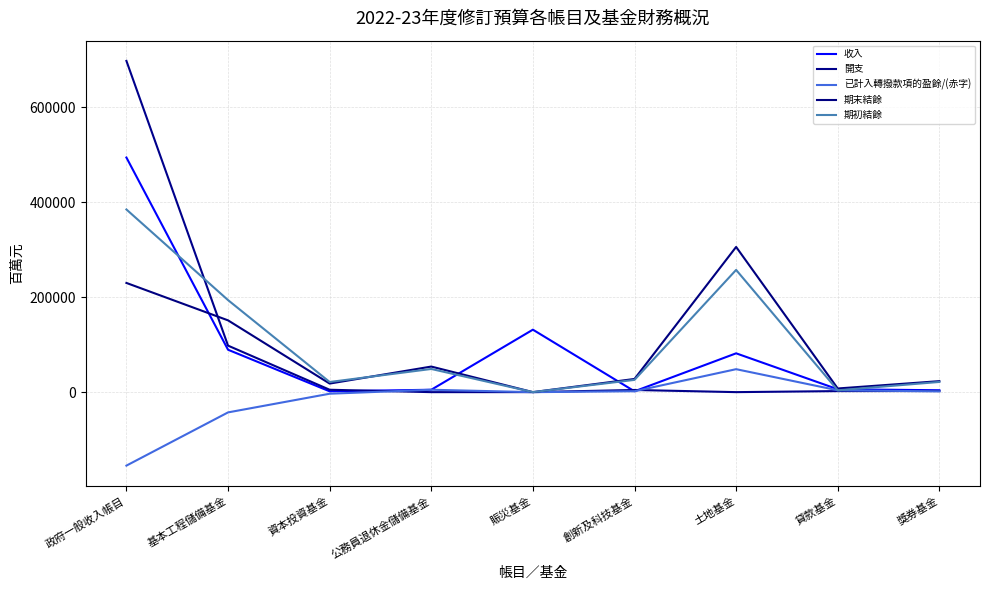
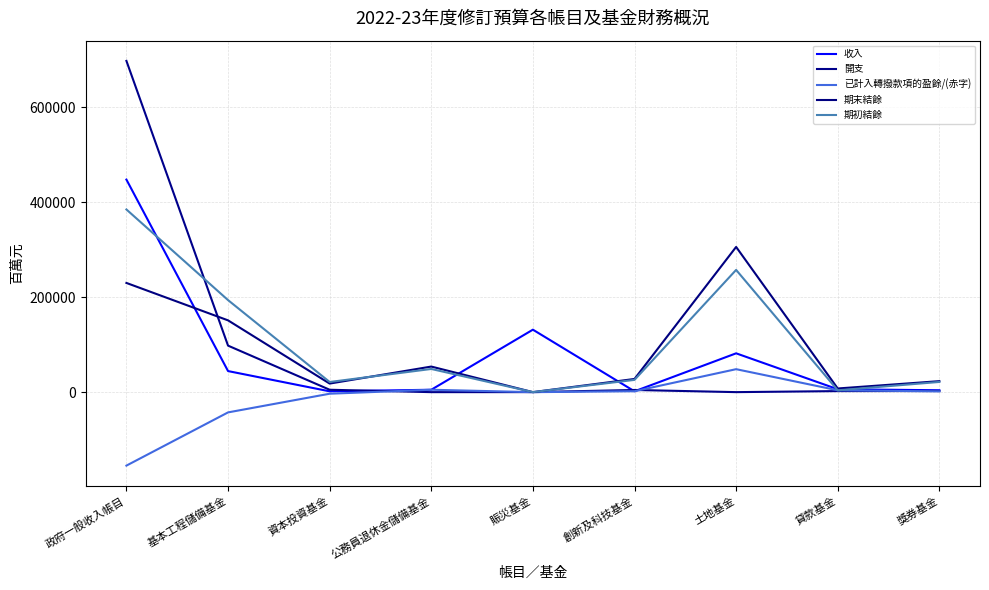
收入, 政府一般收入帳目: 490000 -> 450000
收入, 基本工程儲備基金: 90000 -> 40000
